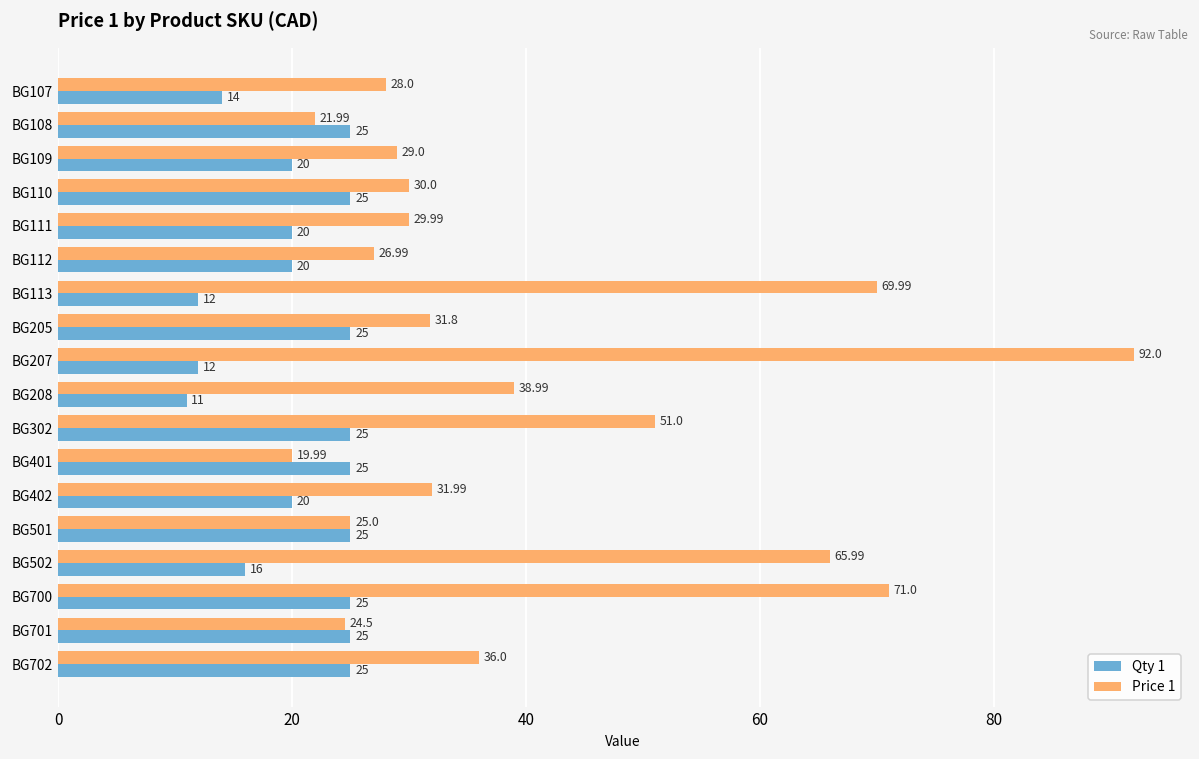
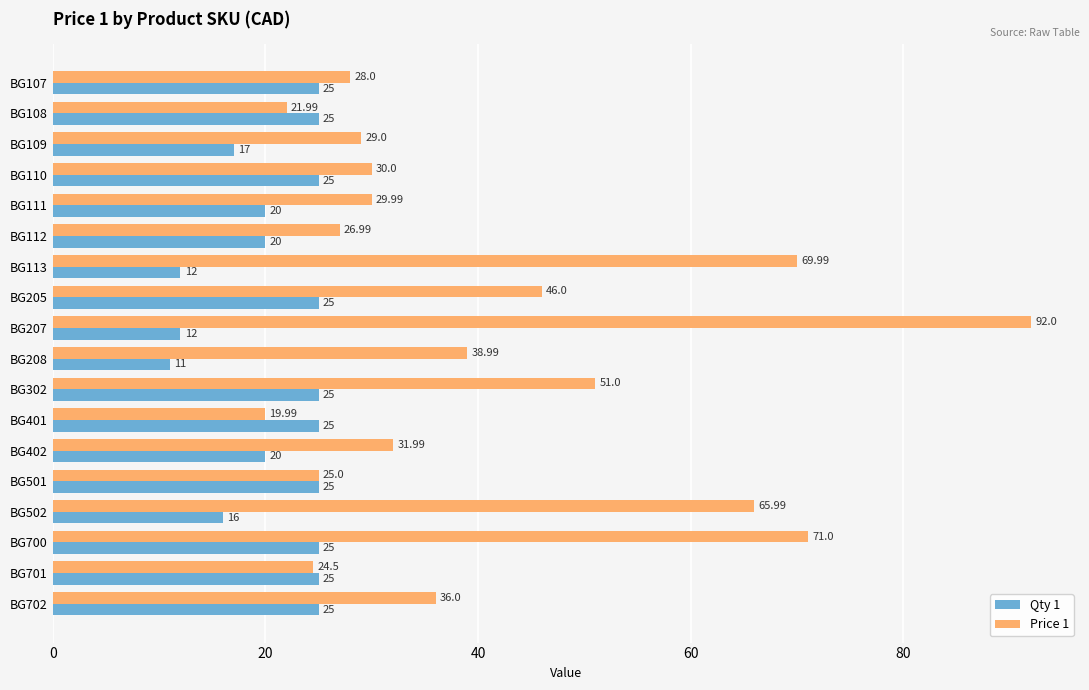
Qty 1, BG107: 14 -> 25
Qty 1, BG109: 20 -> 17
Price 1, BG205: 31.8 -> 46.0
